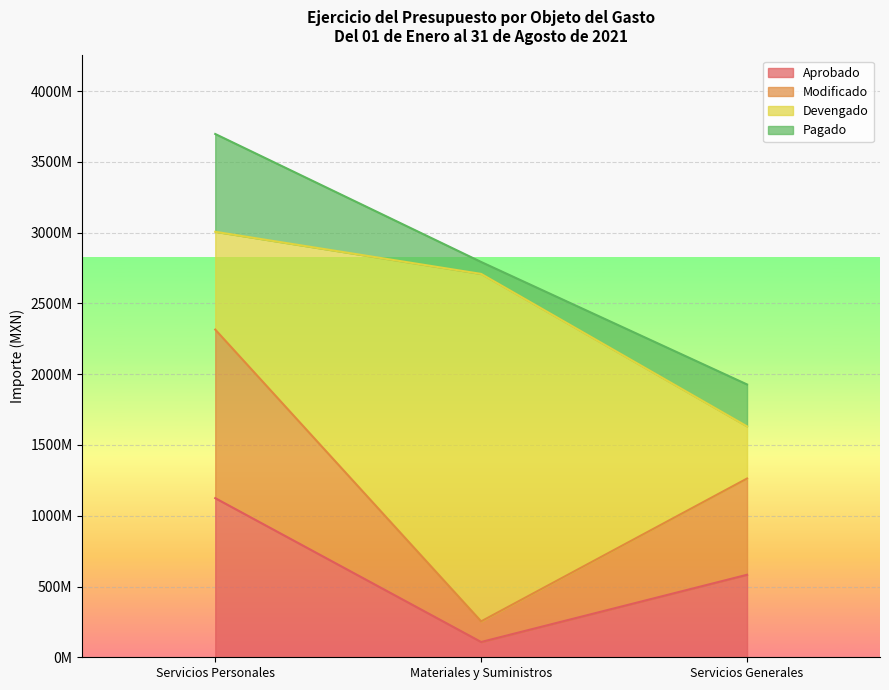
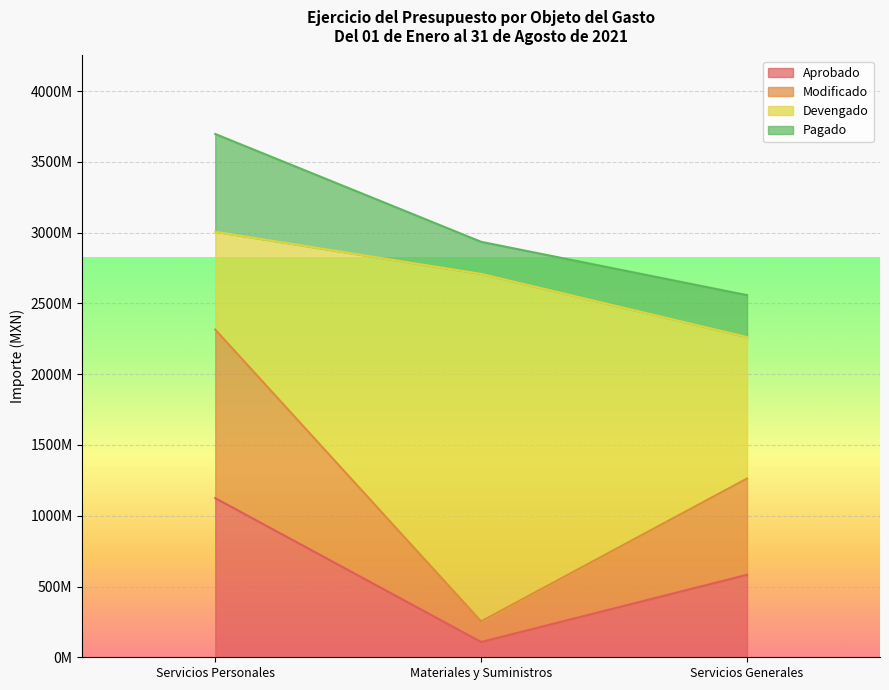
Pagado, Materiales y Suministros: 80000000 -> 230000000
Devengado, Servicios Generales: 370000000 -> 1000000000
